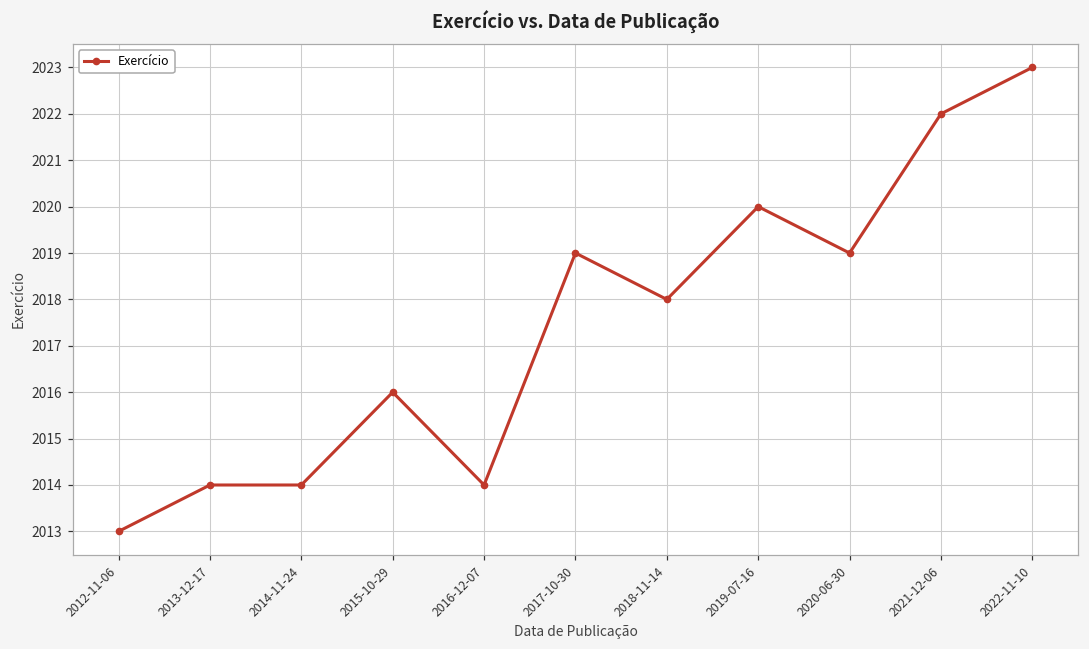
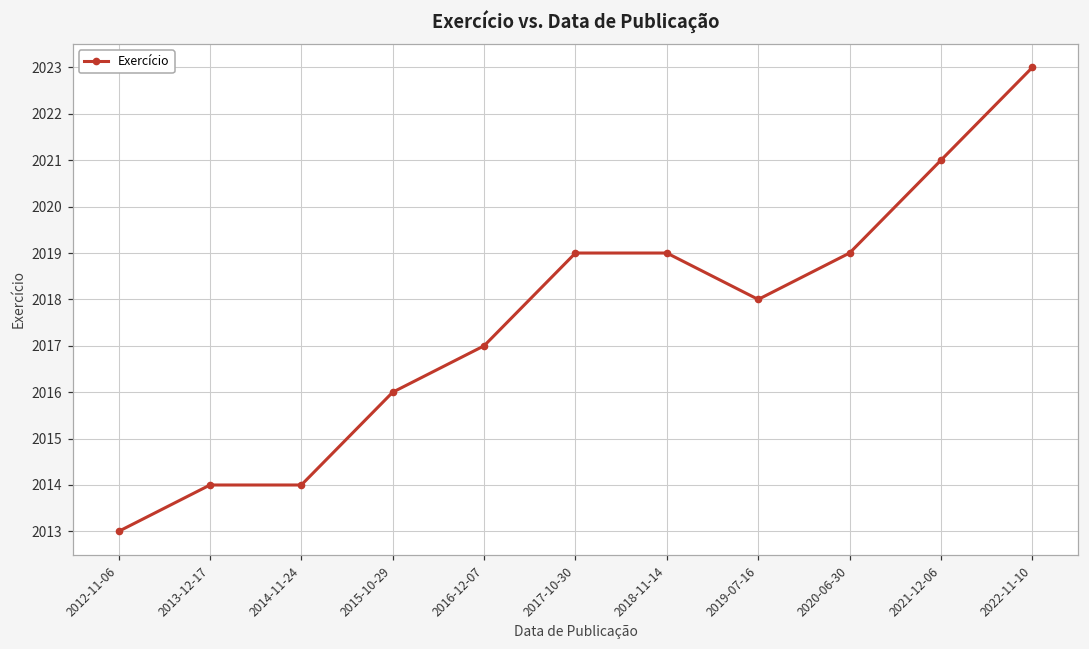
2016-12-07: 2014 -> 2017
2018-11-14: 2018 -> 2019
2019-07-16: 2020 -> 2018
2021-12-06: 2022 -> 2021
